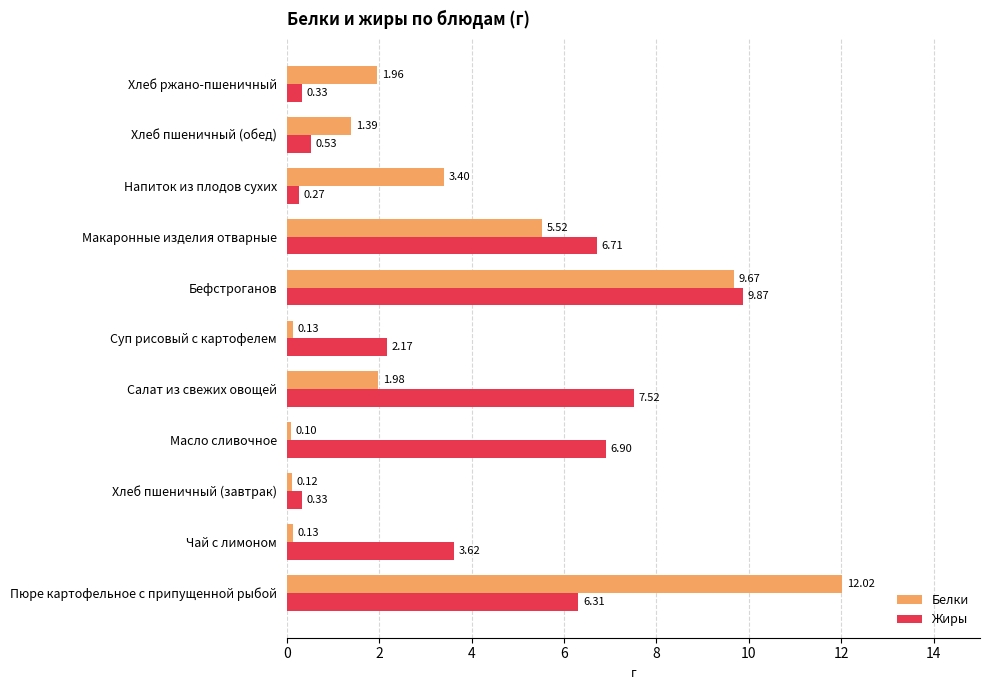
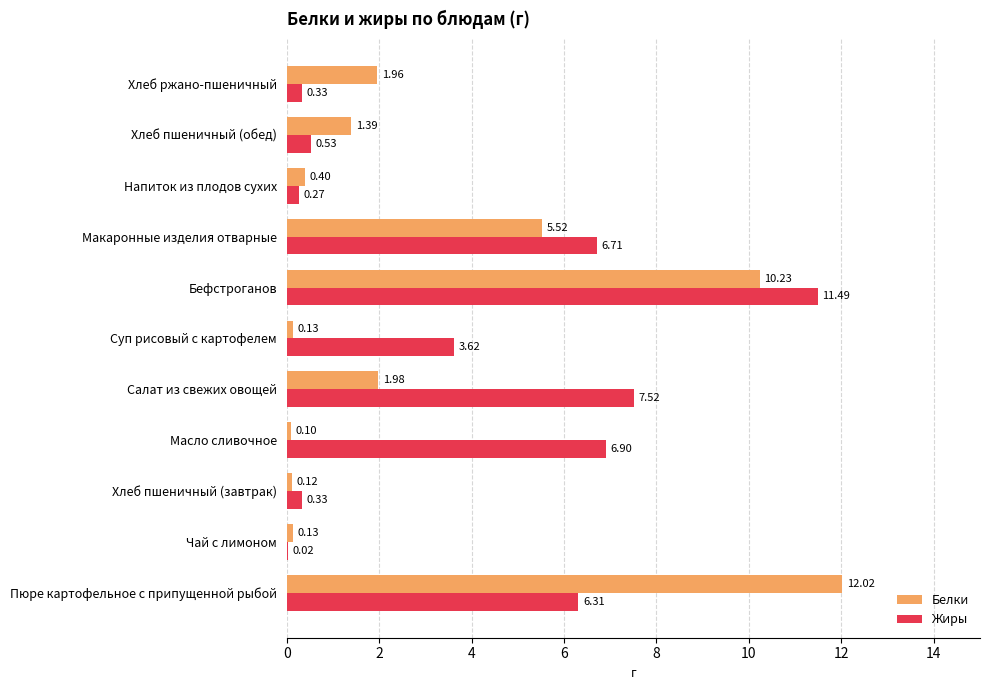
Белки, Напиток из плодов сухих: 3.40 -> 0.40
Белки, Бефстроганов: 9.67 -> 10.23
Жиры, Бефстроганов: 9.87 -> 11.49
Жиры, Суп рисовый с картофелем: 2.17 -> 3.62
Жиры, Чай с лимоном: 3.62 -> 0.02
